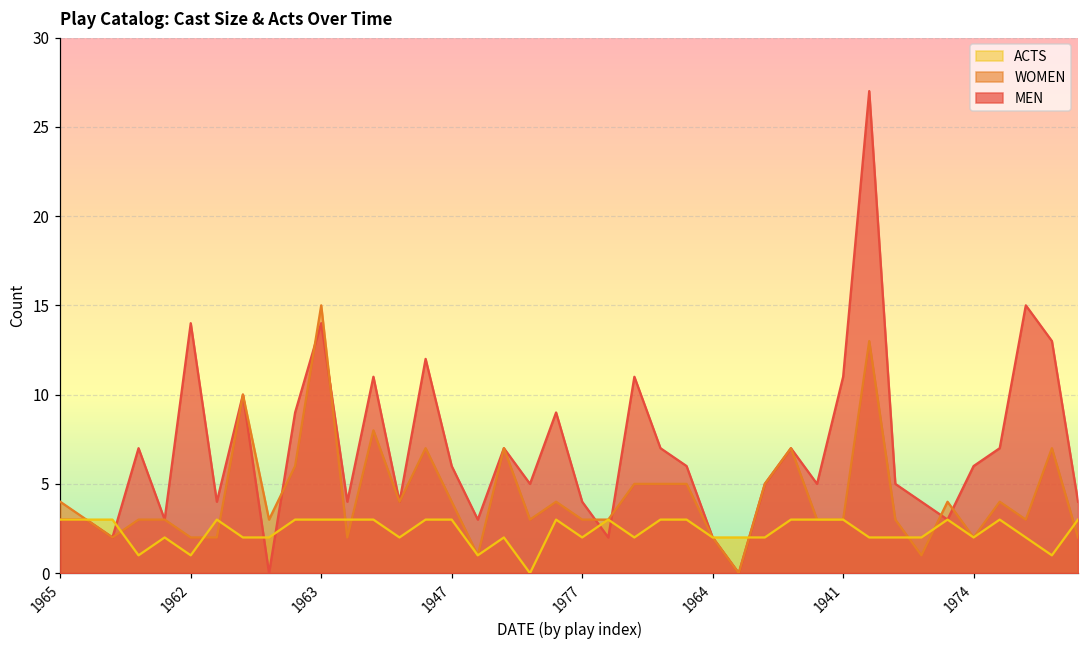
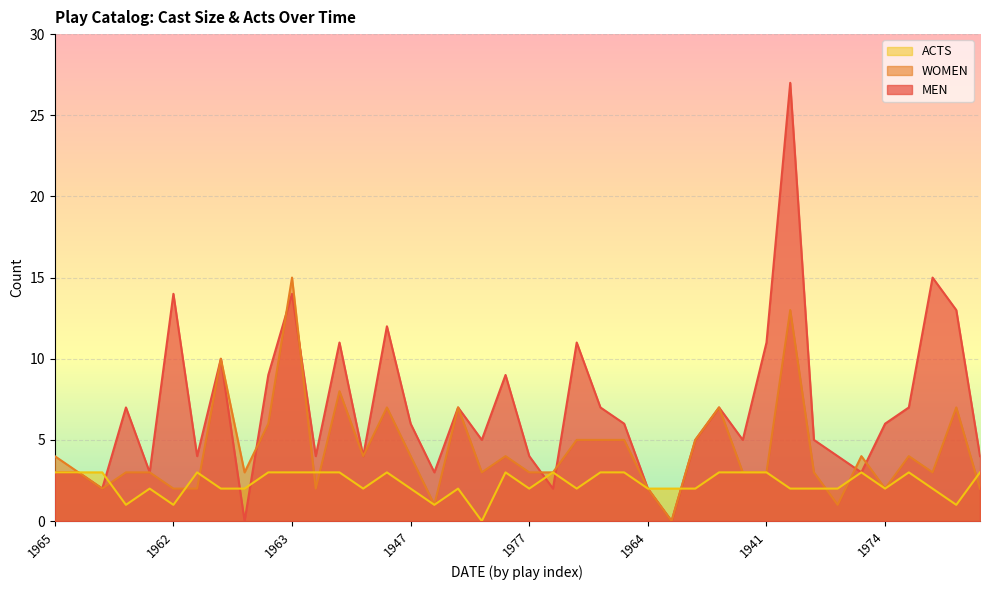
ACTS, 1947: 3 -> 2
